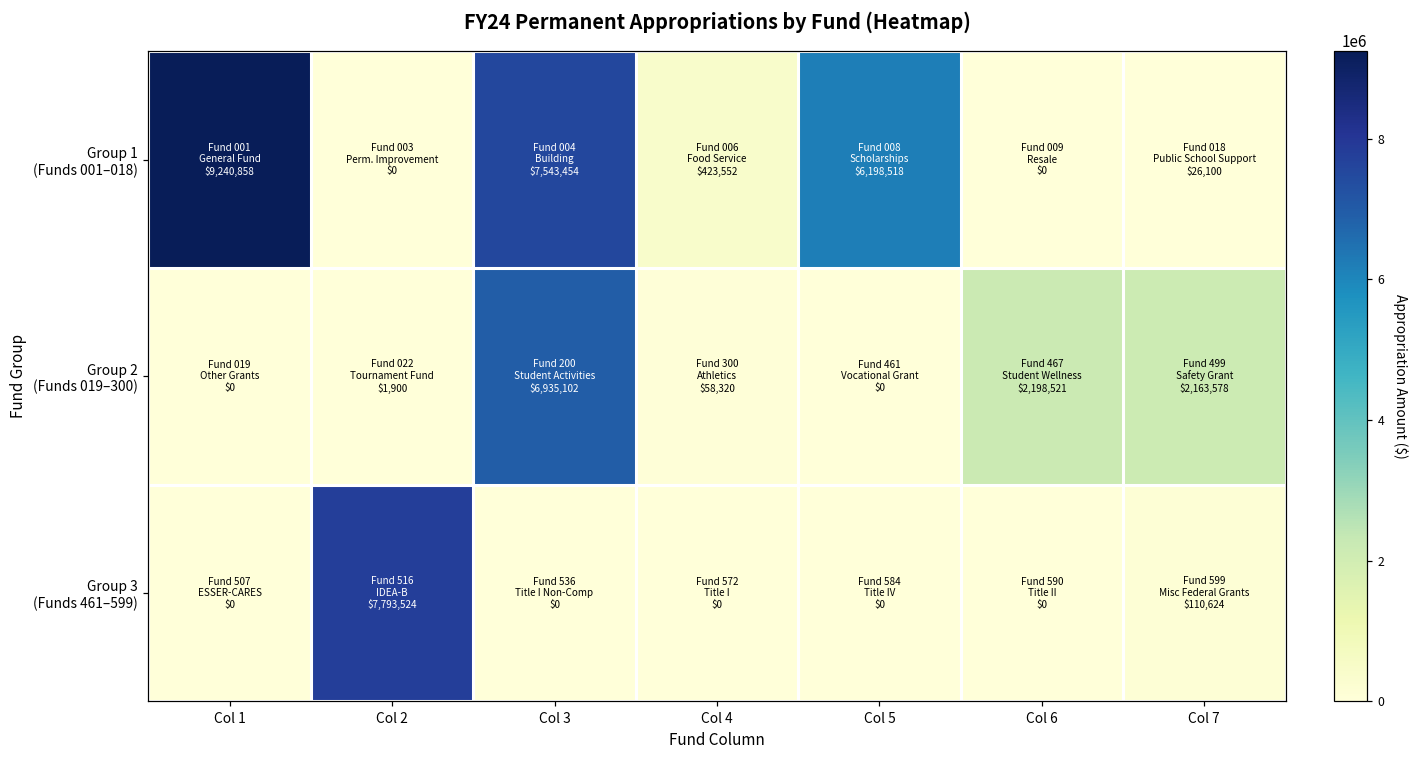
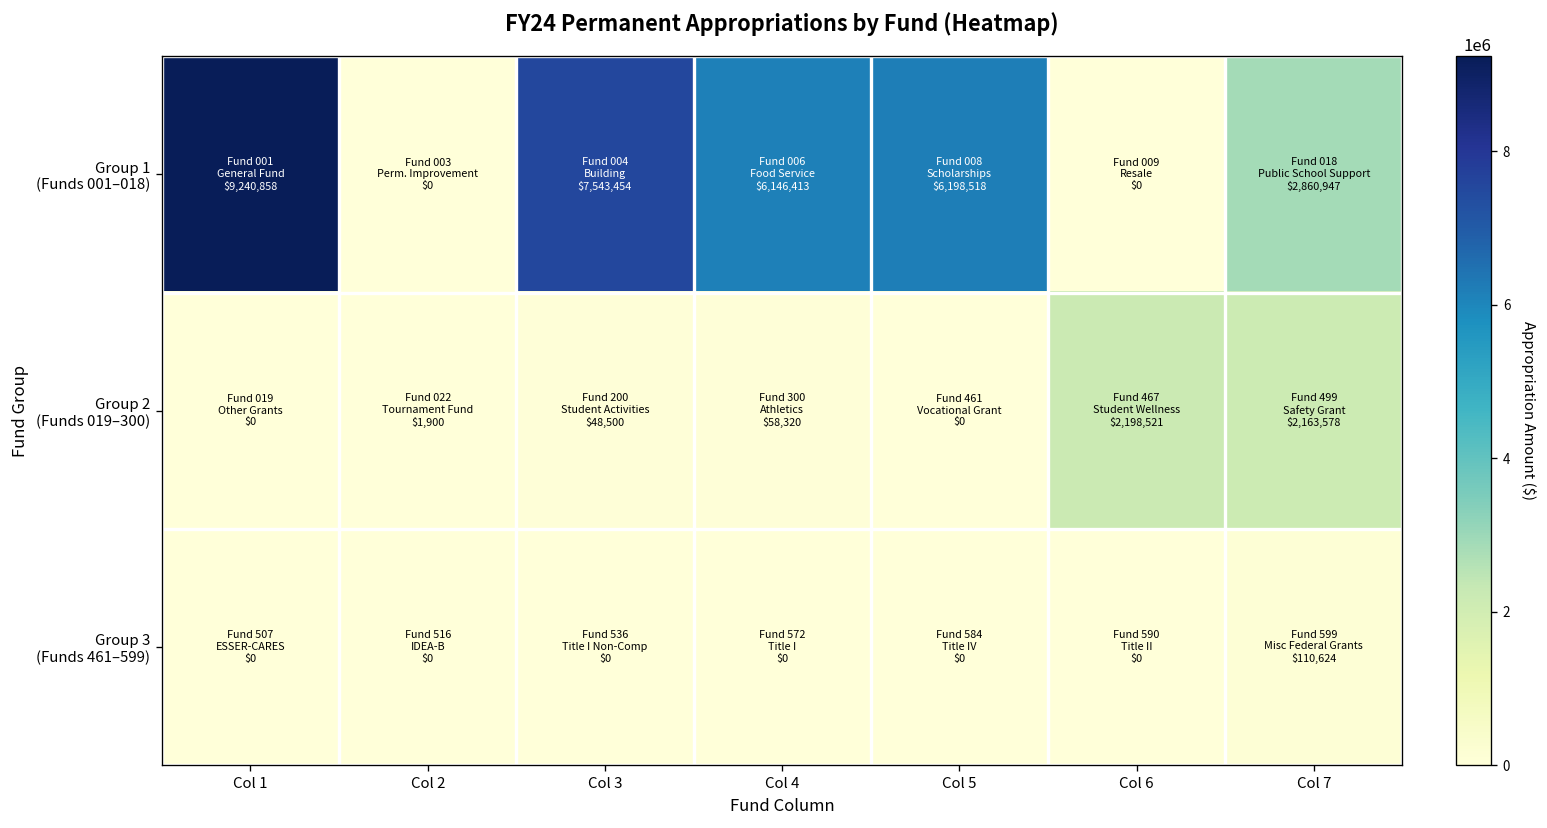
Group 1 (Funds 001–018), Col 4: $423,552 -> $6,146,413
Group 1 (Funds 001–018), Col 7: $26,100 -> $2,860,947
Group 2 (Funds 019–300), Col 3: $6,935,102 -> $48,500
Group 3 (Funds 461–599), Col 2: $7,793,524 -> $0
